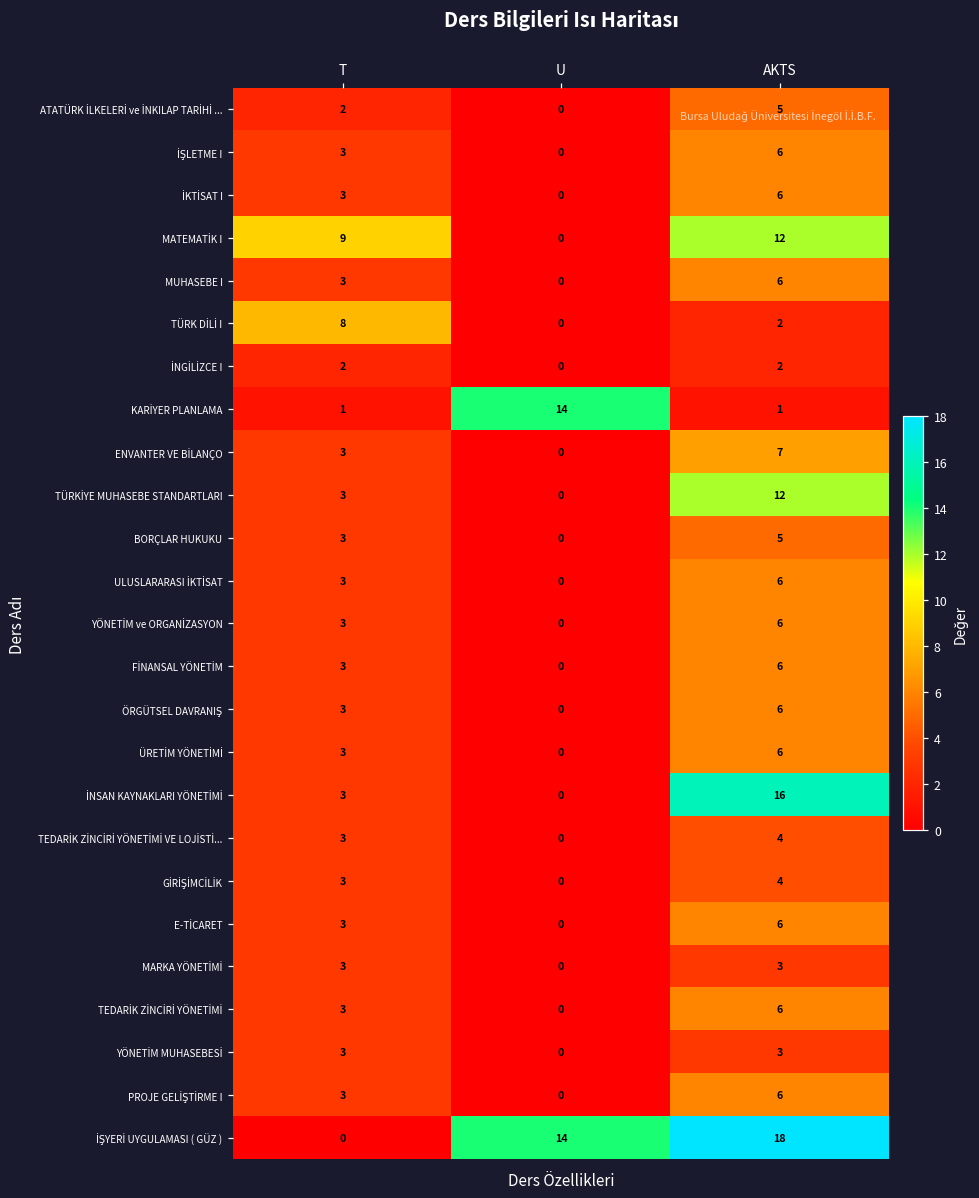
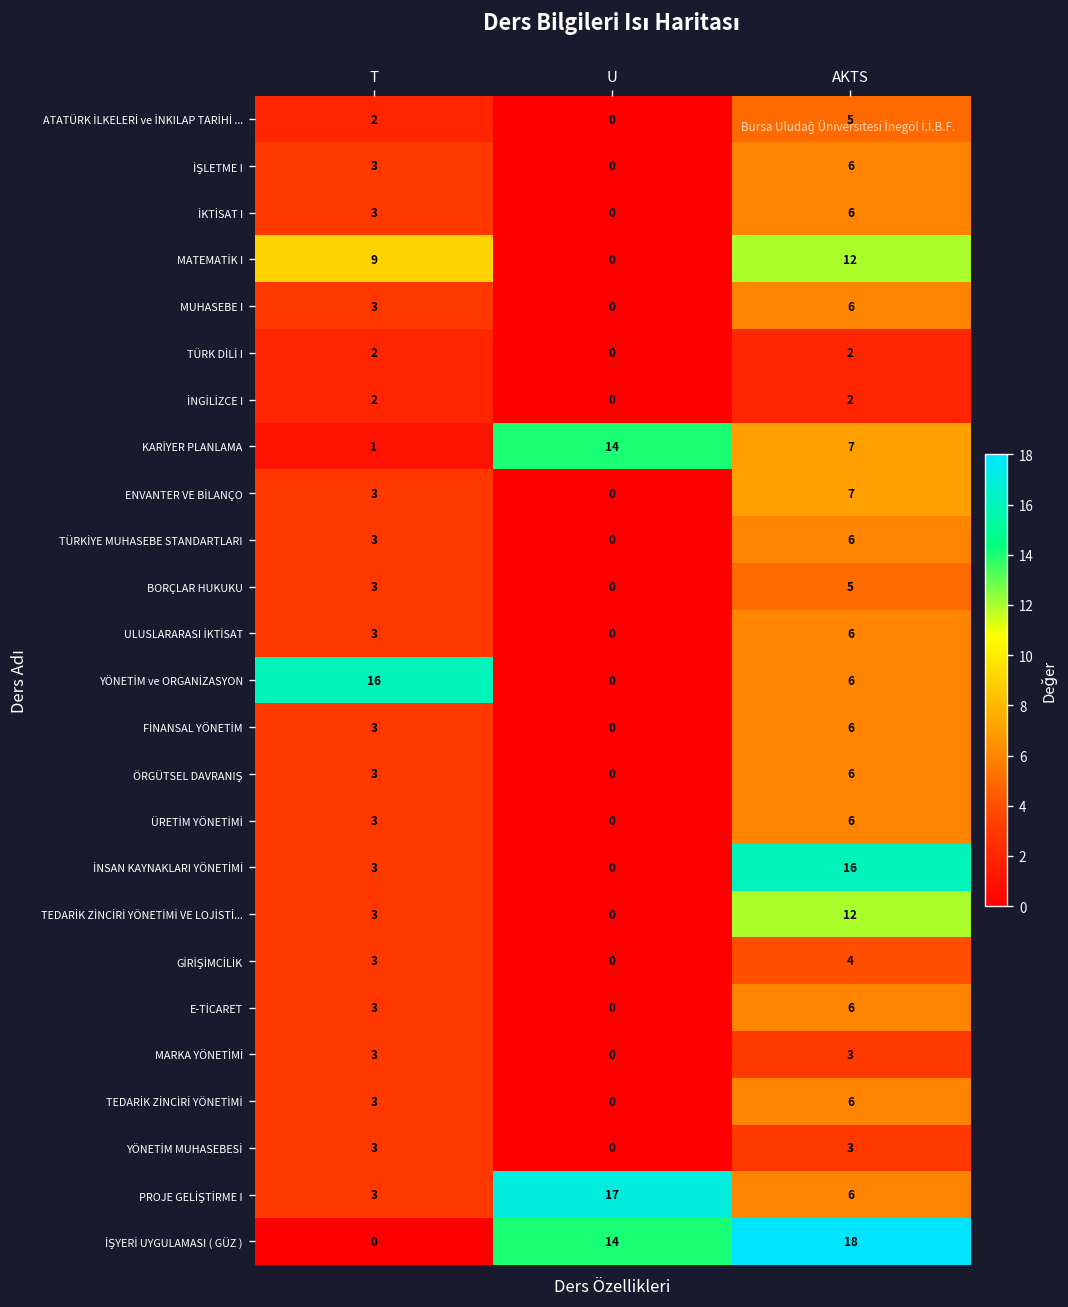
TÜRK DİLİ I, T: 8 -> 2
KARİYER PLANLAMA, AKTS: 1 -> 7
TÜRKİYE MUHASEBE STANDARTLARI, AKTS: 12 -> 6
YÖNETİM ve ORGANİZASYON, T: 3 -> 16
TEDARİK ZİNCİRİ YÖNETİMİ VE LOJİSTİ..., AKTS: 4 -> 12
PROJE GELİŞTİRME I, U: 0 -> 17
